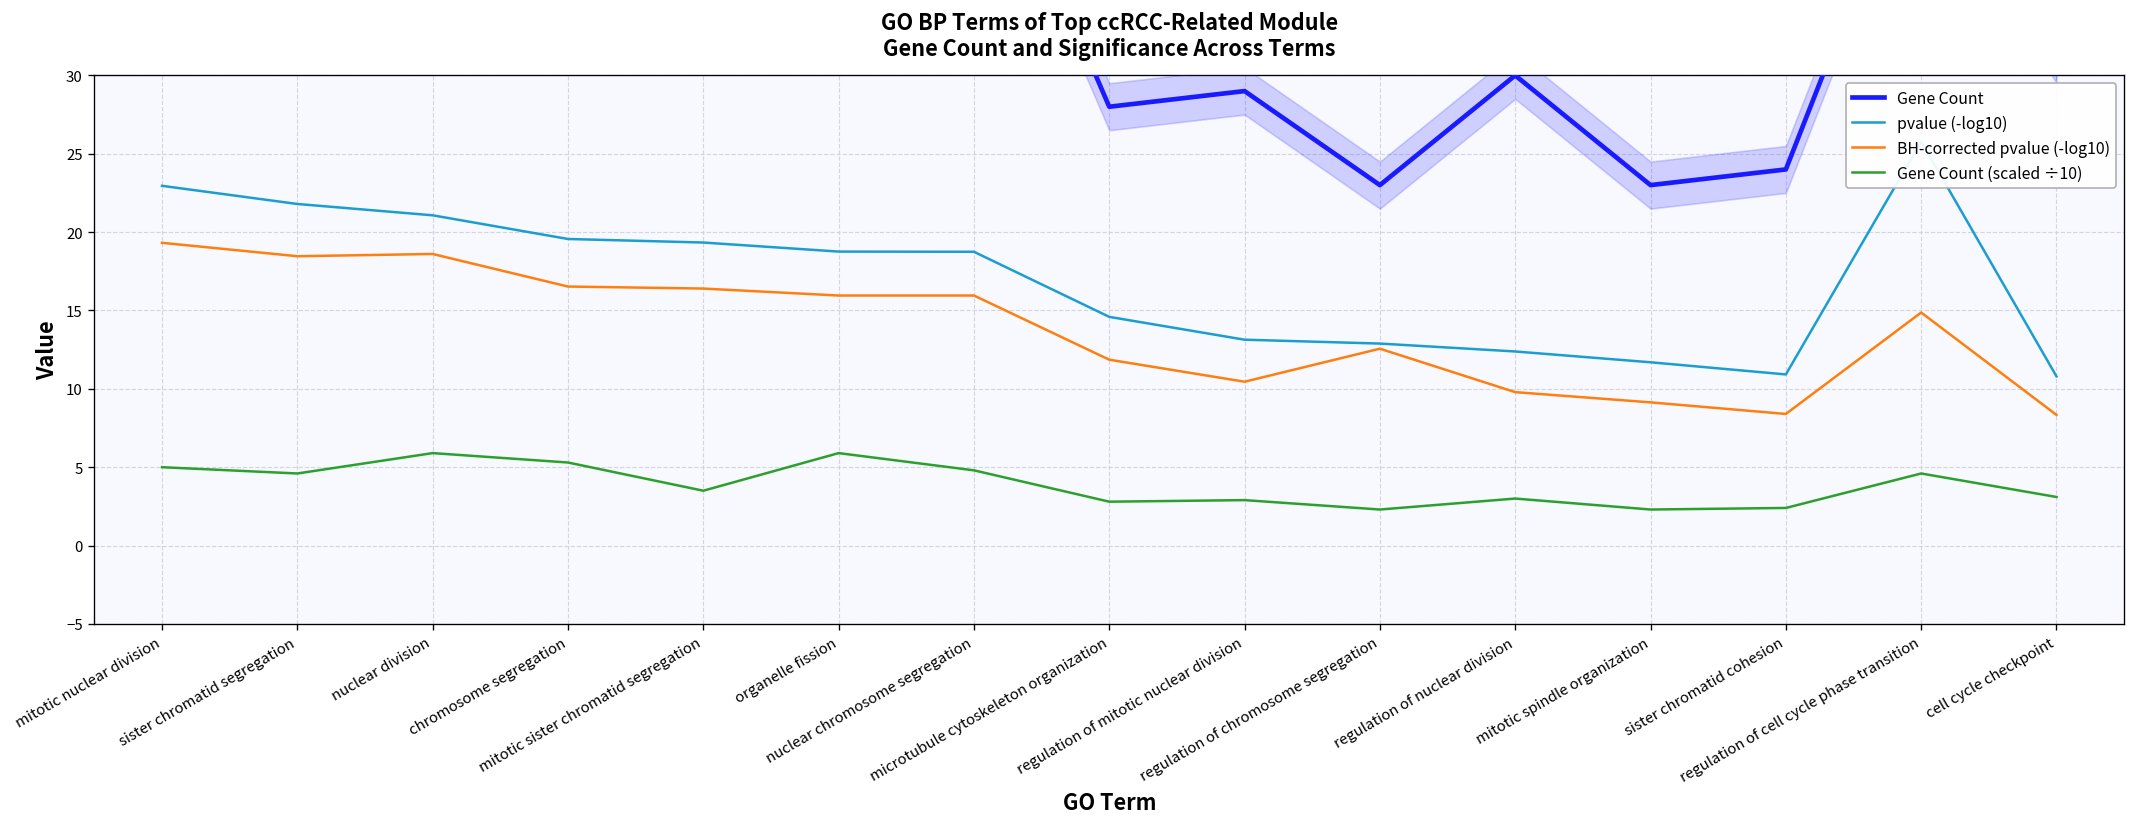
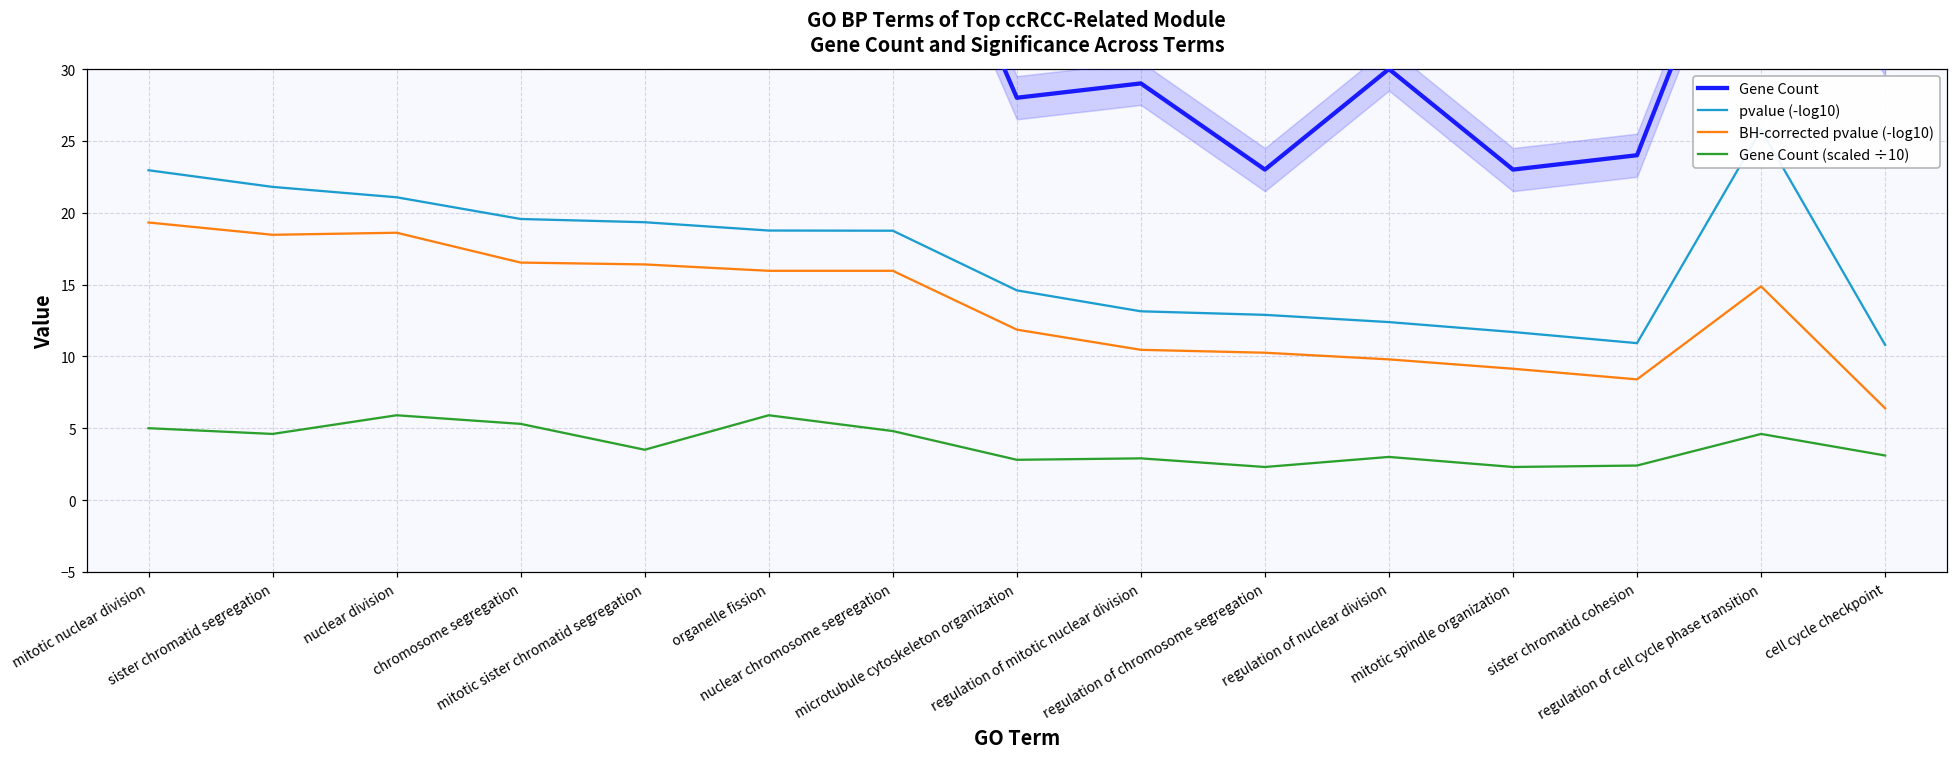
BH-corrected pvalue (-log10), regulation of chromosome segregation: 12.6 -> 10.3
BH-corrected pvalue (-log10), cell cycle checkpoint: 8.3 -> 6.4
